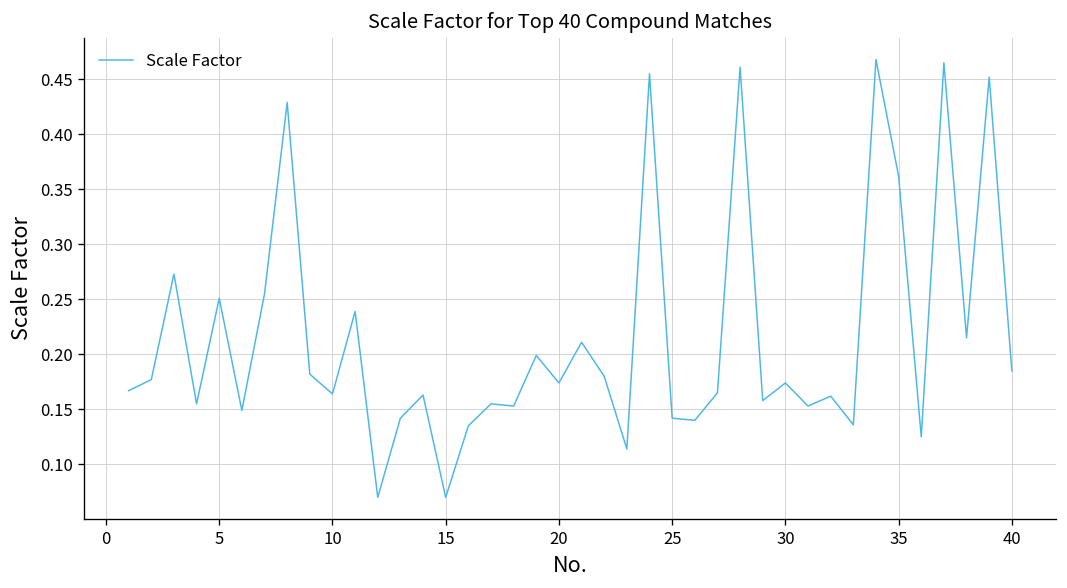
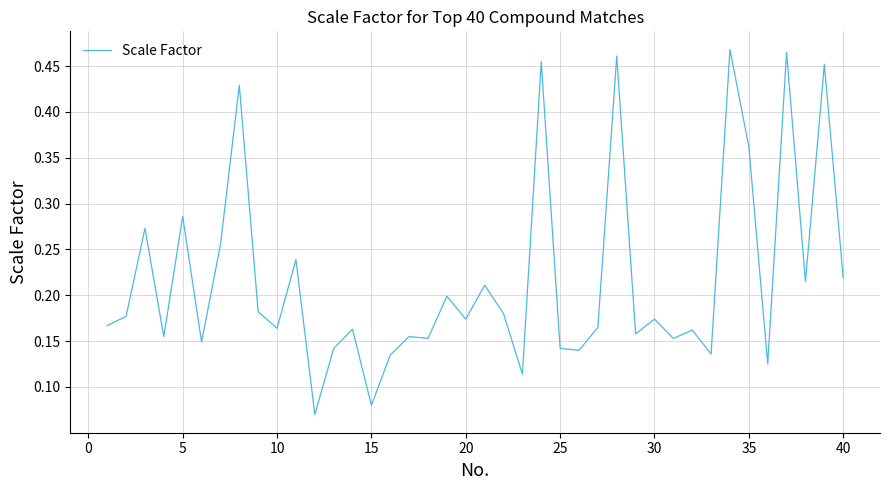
5: 0.25 -> 0.29
15: 0.07 -> 0.08
40: 0.19 -> 0.22
